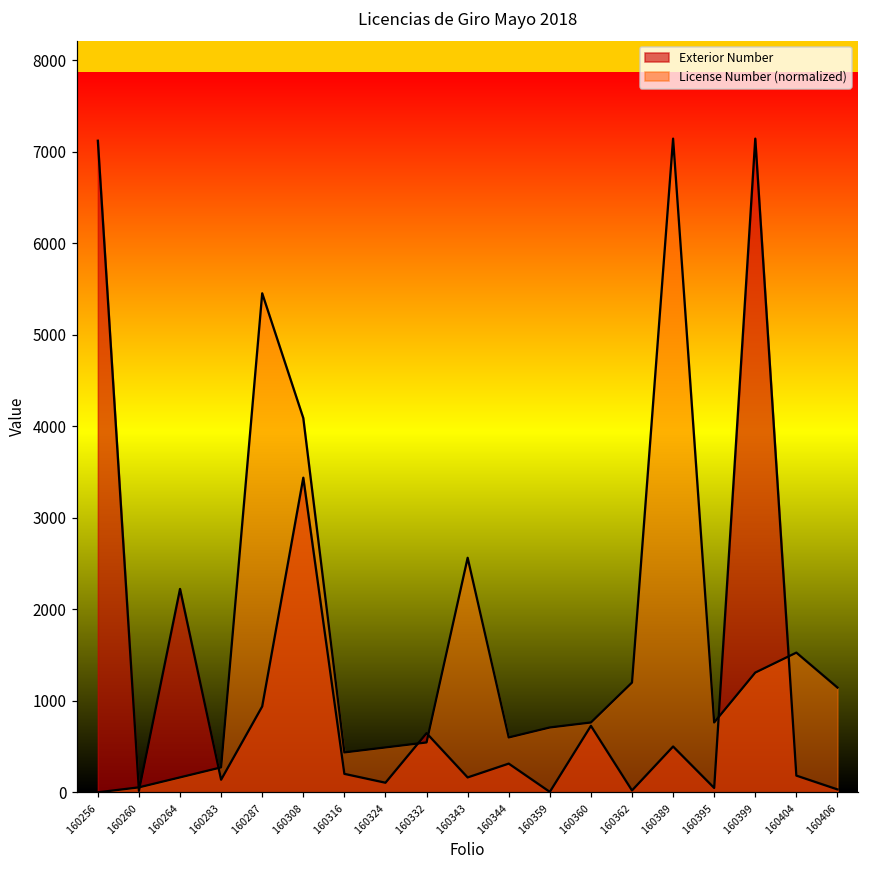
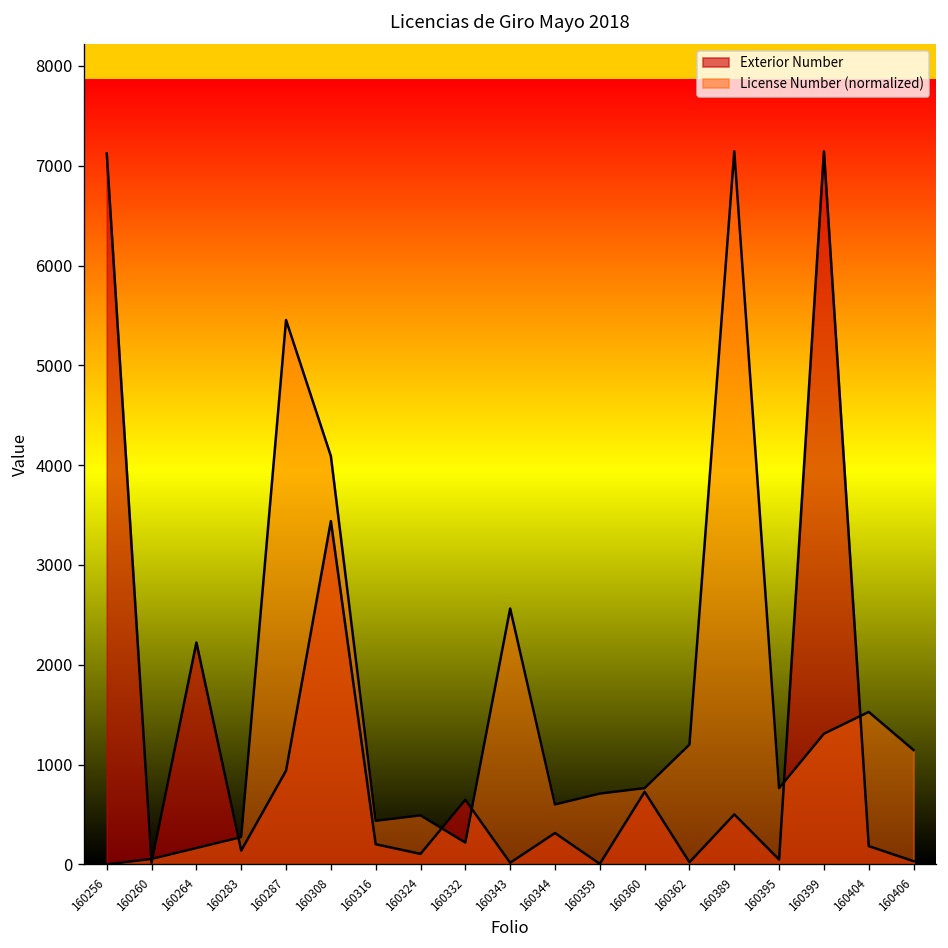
License Number (normalized), 160332: 500 -> 200
Exterior Number, 160343: 200 -> 0
